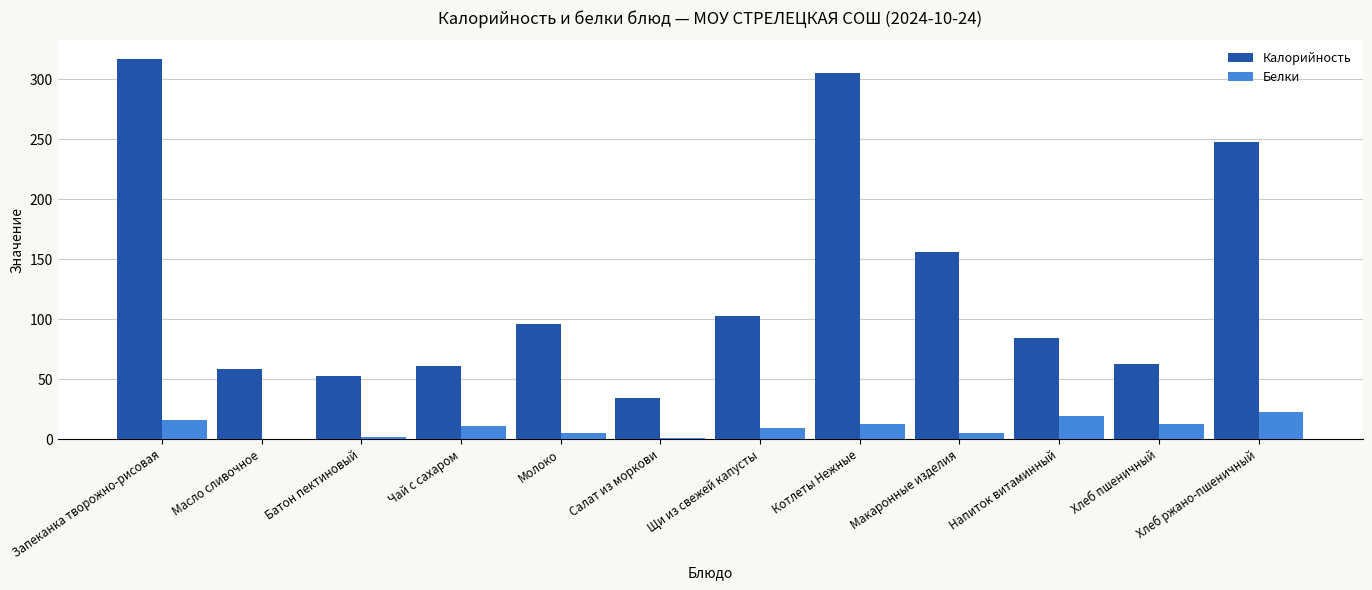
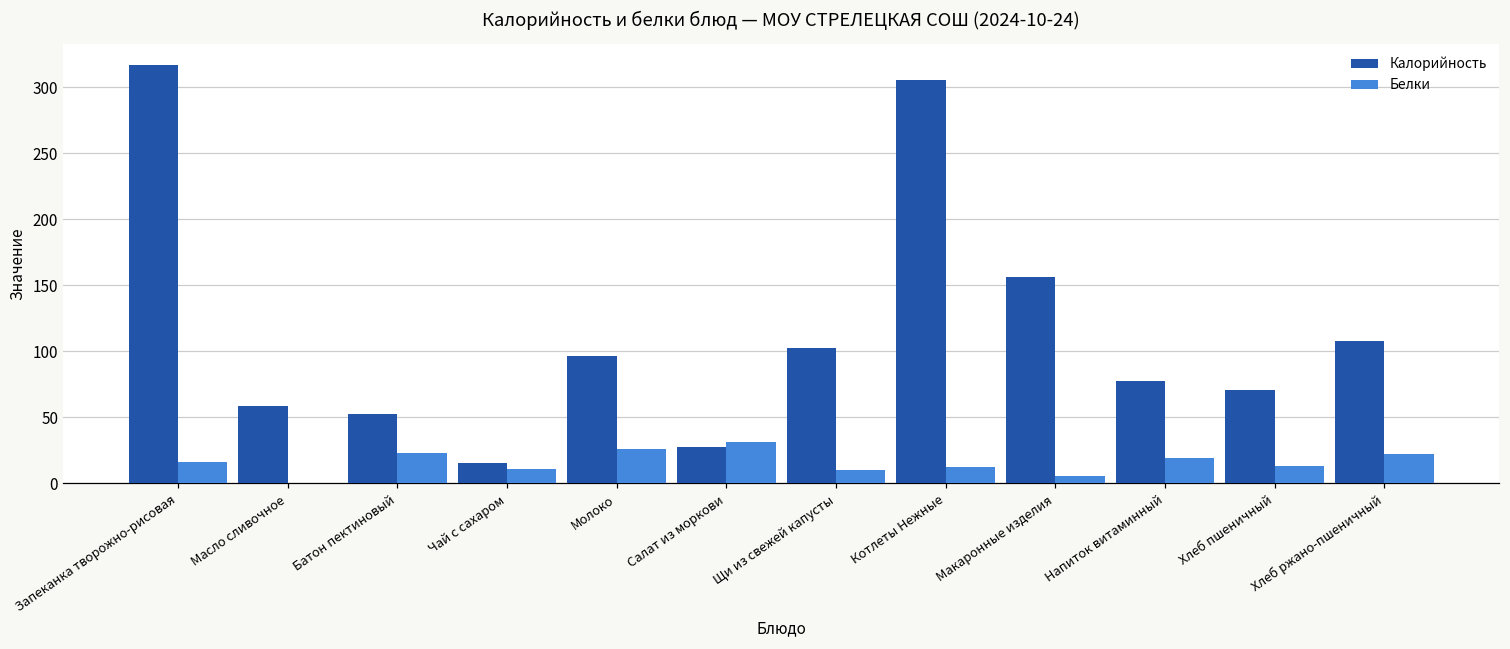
Белки, Батон пектиновый: 2 -> 23
Калорийность, Чай с сахаром: 61 -> 16
Белки, Молоко: 5 -> 26
Калорийность, Салат из моркови: 34 -> 28
Белки, Салат из моркови: 1 -> 31
Калорийность, Напиток витаминный: 85 -> 78
Калорийность, Хлеб пшеничный: 63 -> 70
Калорийность, Хлеб ржано-пшеничный: 248 -> 108
